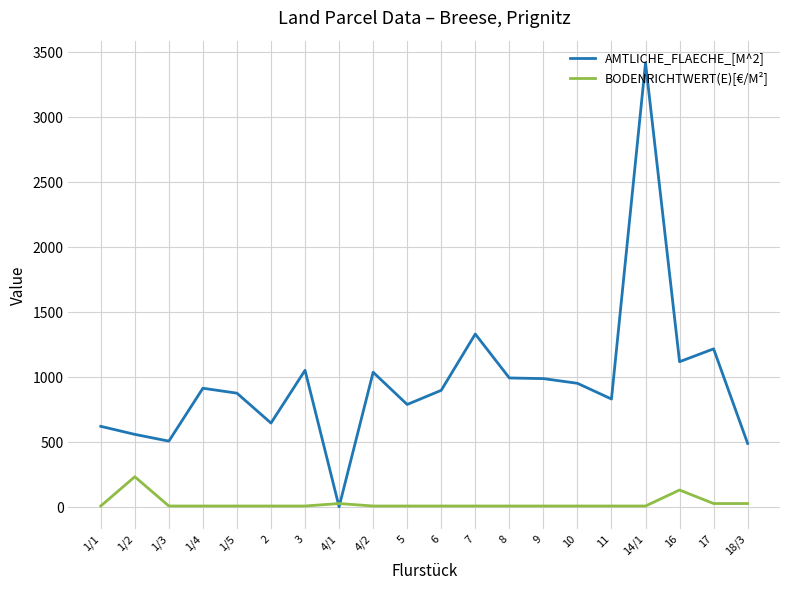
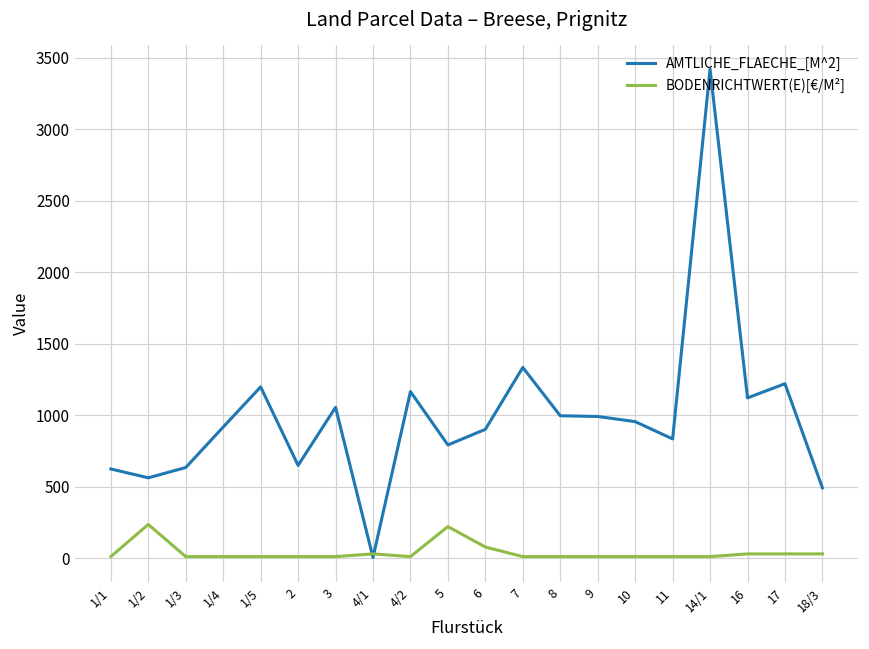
AMTLICHE_FLAECHE_[M^2], 1/3: 510 -> 630
AMTLICHE_FLAECHE_[M^2], 1/5: 880 -> 1200
AMTLICHE_FLAECHE_[M^2], 4/2: 1040 -> 1160
BODENRICHTWERT(E)[€/M²], 5: 10 -> 220
BODENRICHTWERT(E)[€/M²], 6: 10 -> 80
BODENRICHTWERT(E)[€/M²], 16: 130 -> 30
